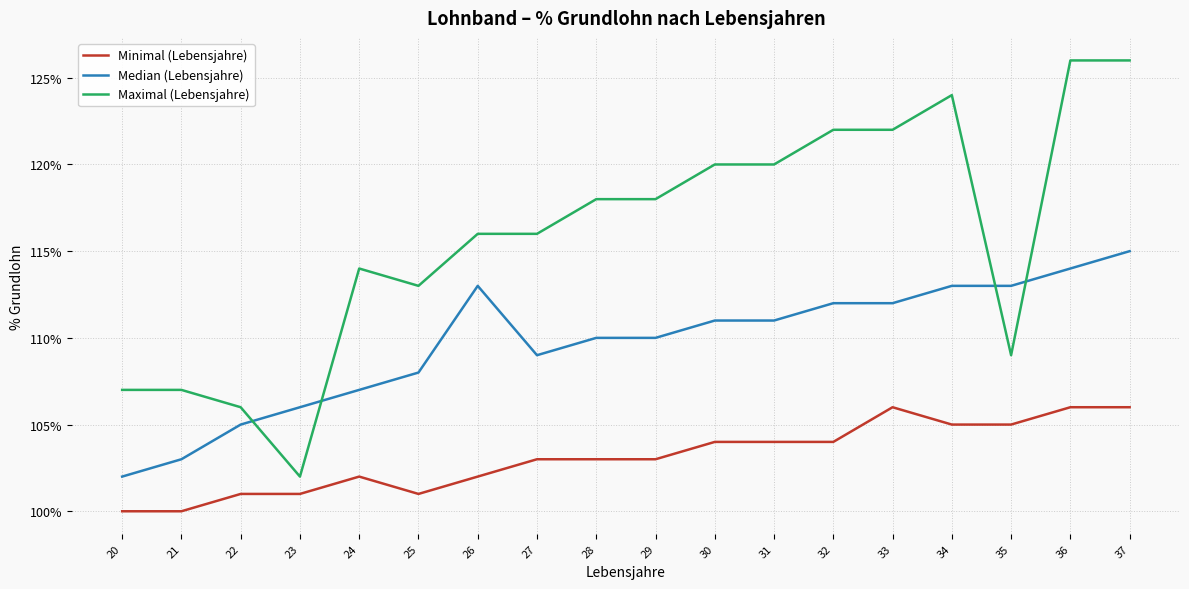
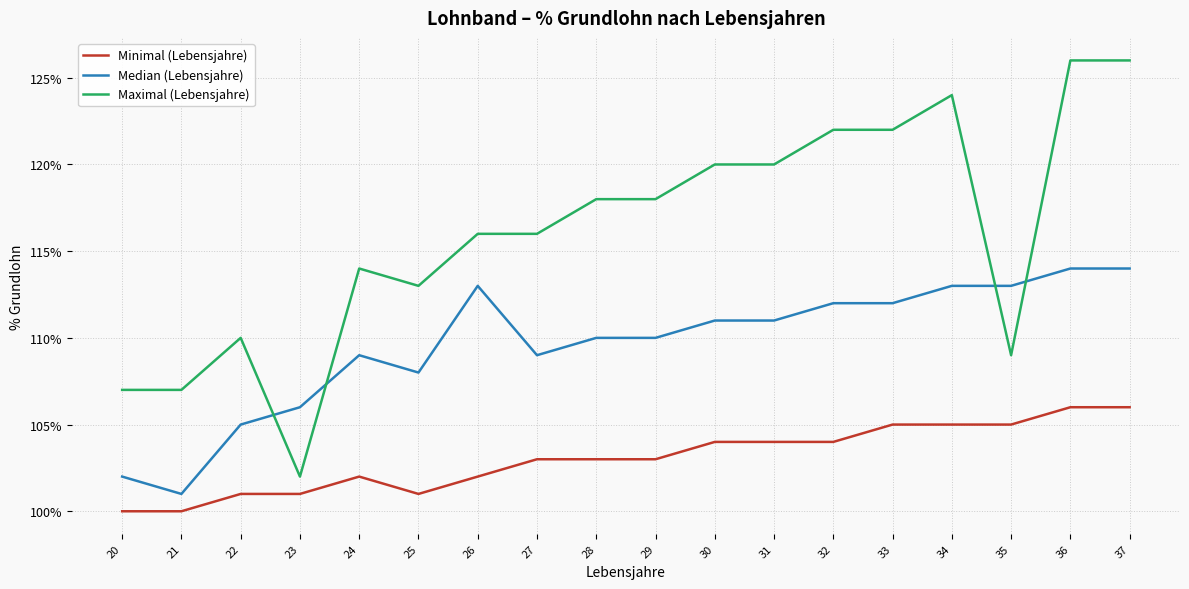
Median (Lebensjahre), 21: 103% -> 101%
Maximal (Lebensjahre), 22: 106% -> 110%
Median (Lebensjahre), 24: 107% -> 109%
Minimal (Lebensjahre), 33: 106% -> 105%
Median (Lebensjahre), 37: 115% -> 114%
